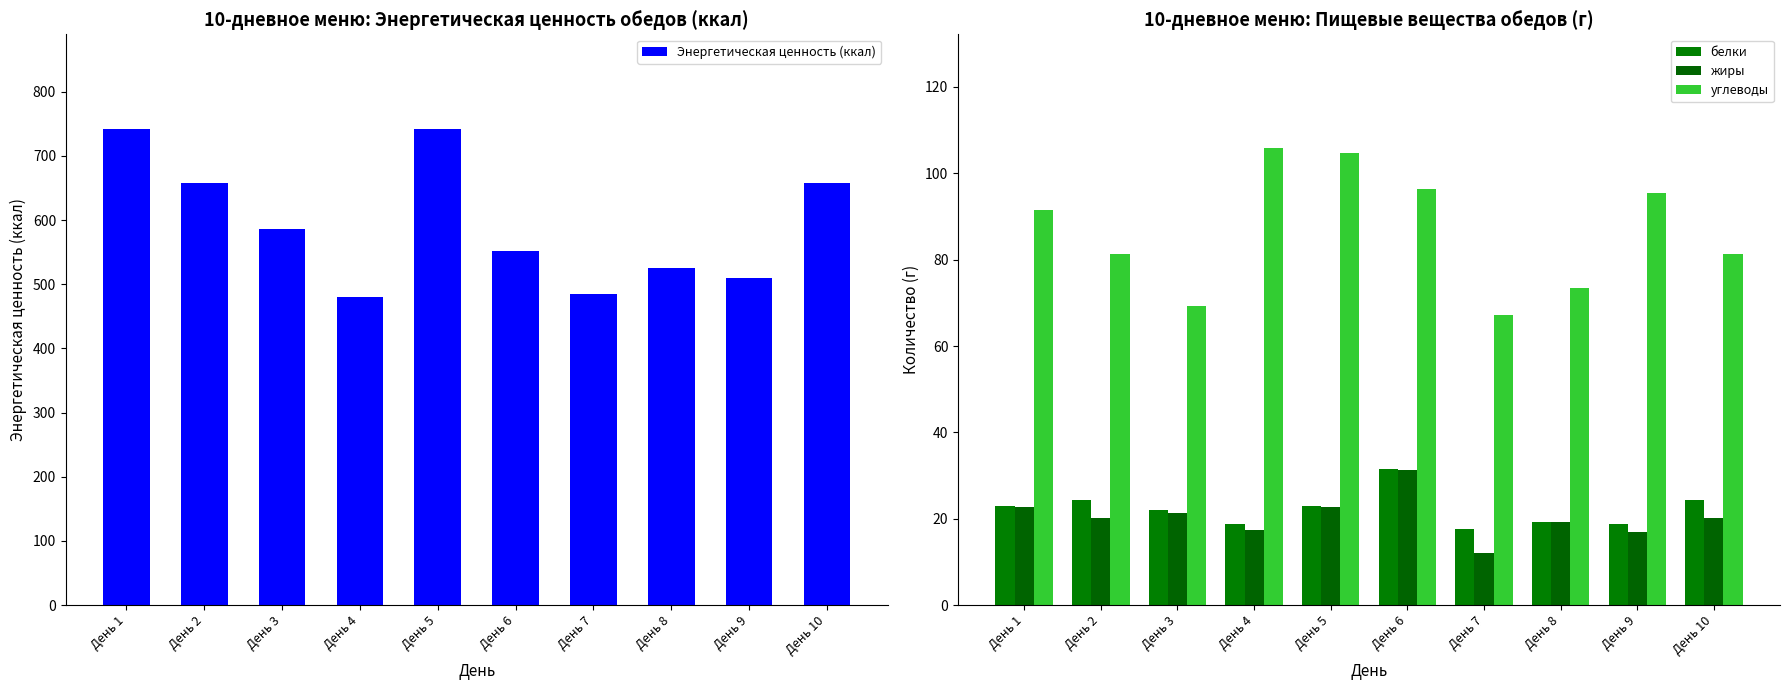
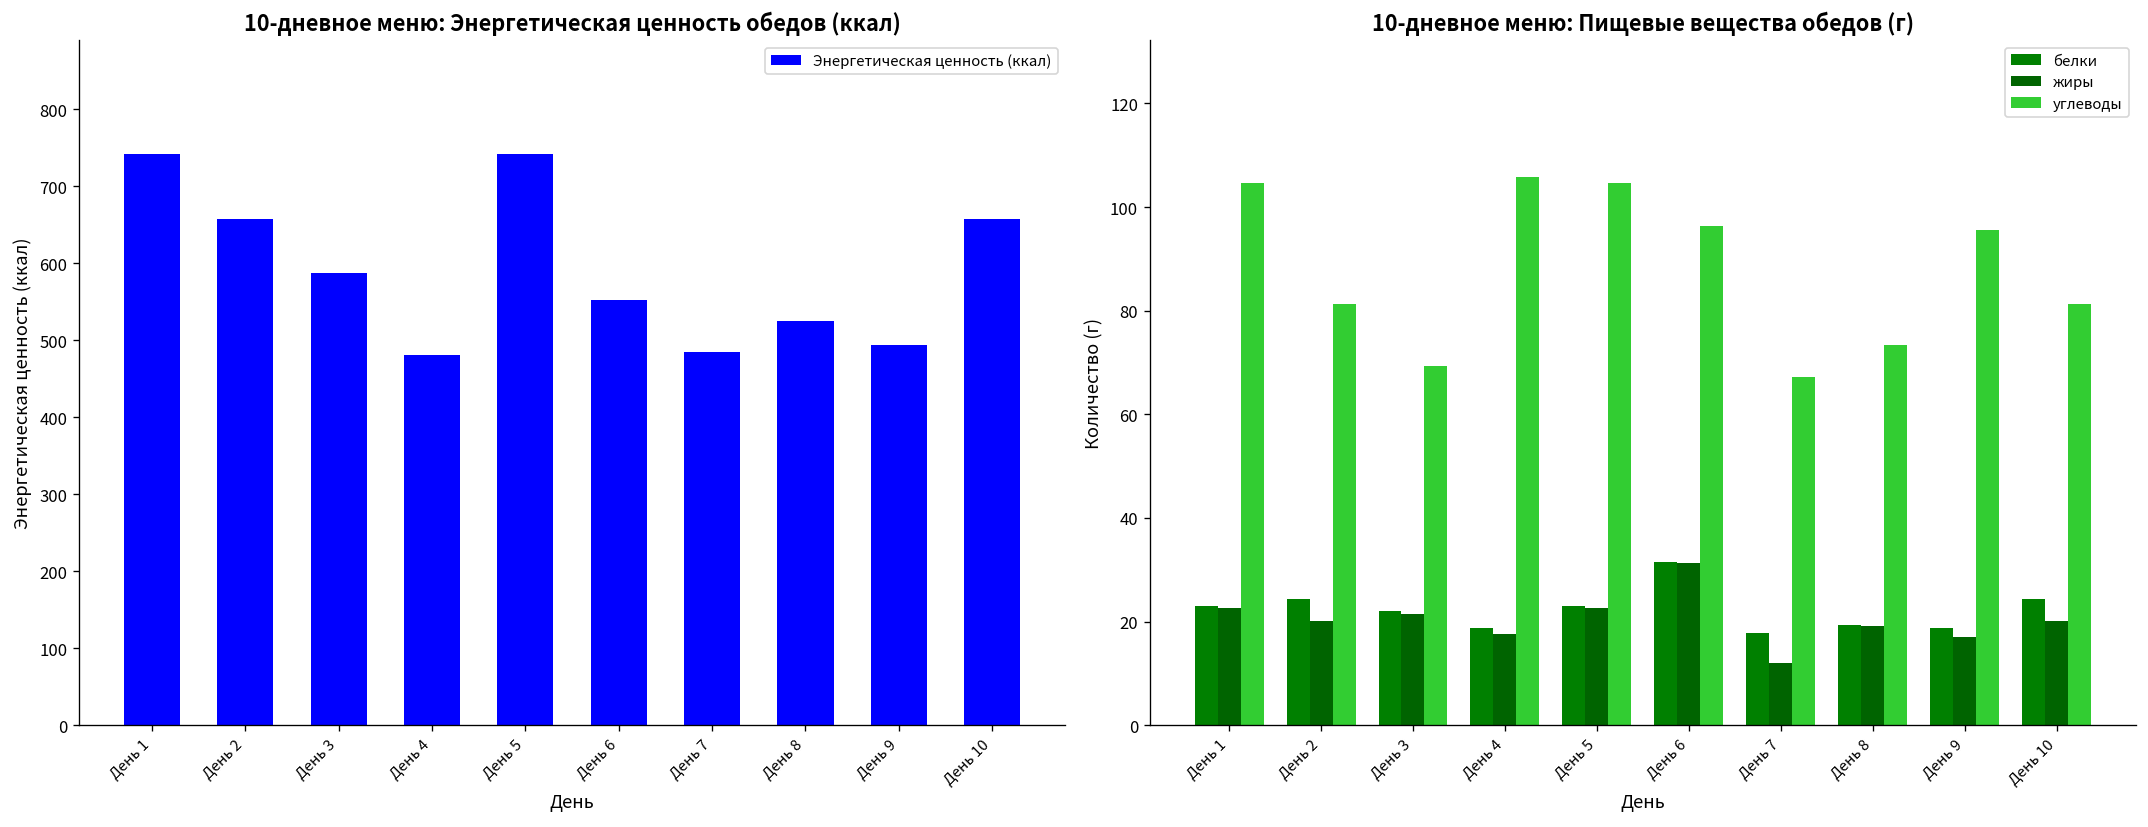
10-дневное меню: Энергетическая ценность обедов (ккал), День 9: 510 -> 490
10-дневное меню: Пищевые вещества обедов (г), углеводы, День 1: 91 -> 105
